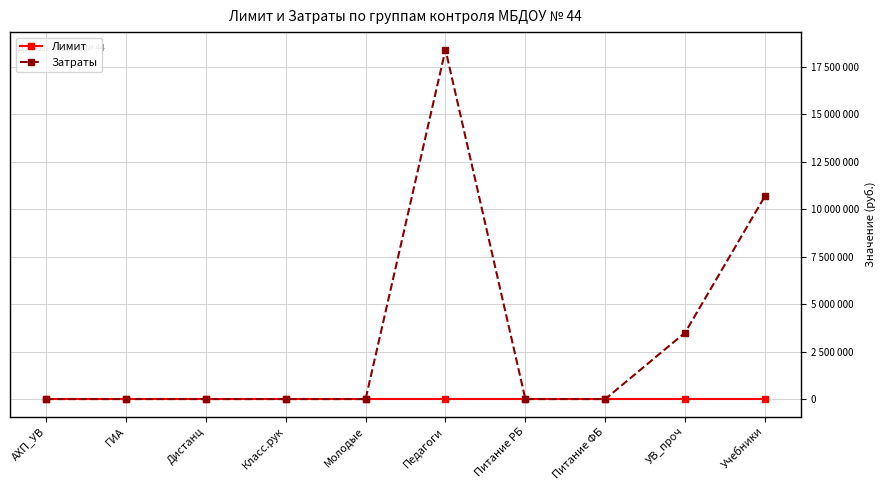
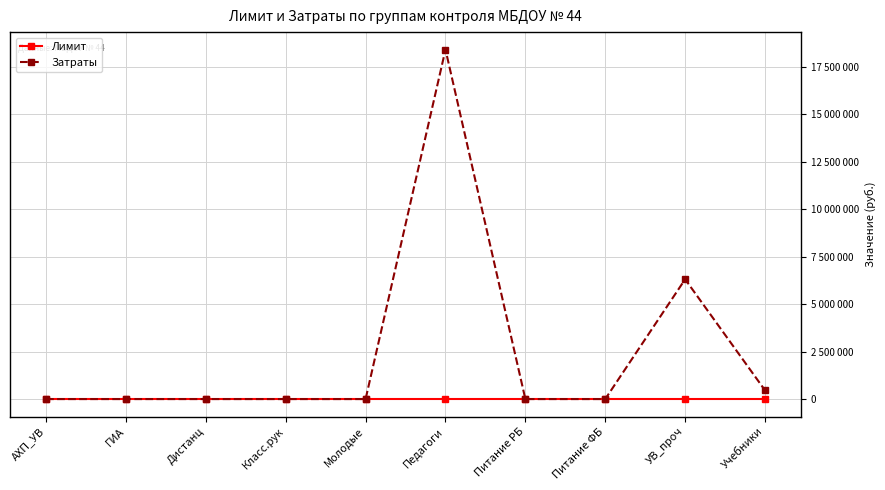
Затраты, УВ_проч: 3500000 -> 6300000
Затраты, Учебники: 10700000 -> 500000
